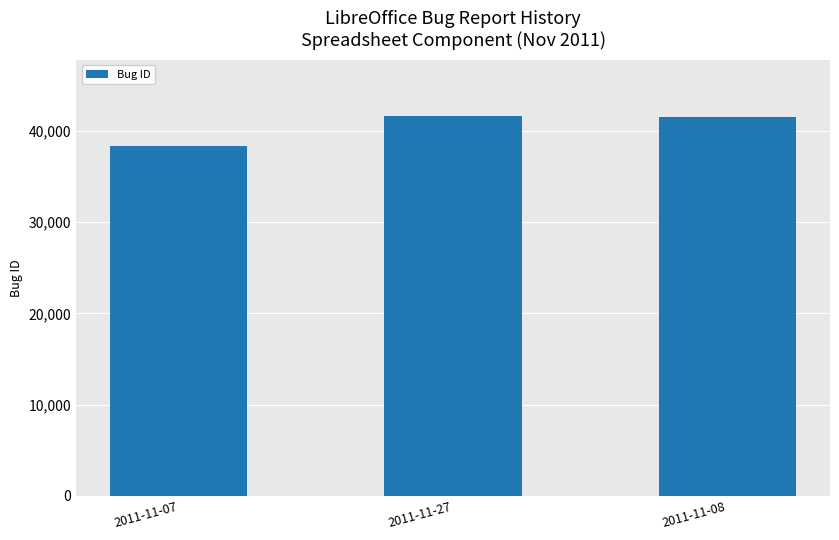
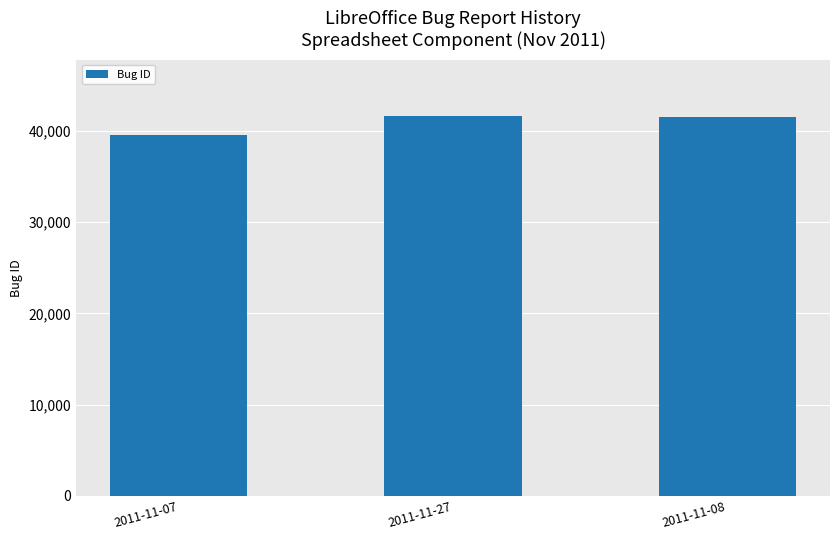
2011-11-07: 38,000 -> 40,000
